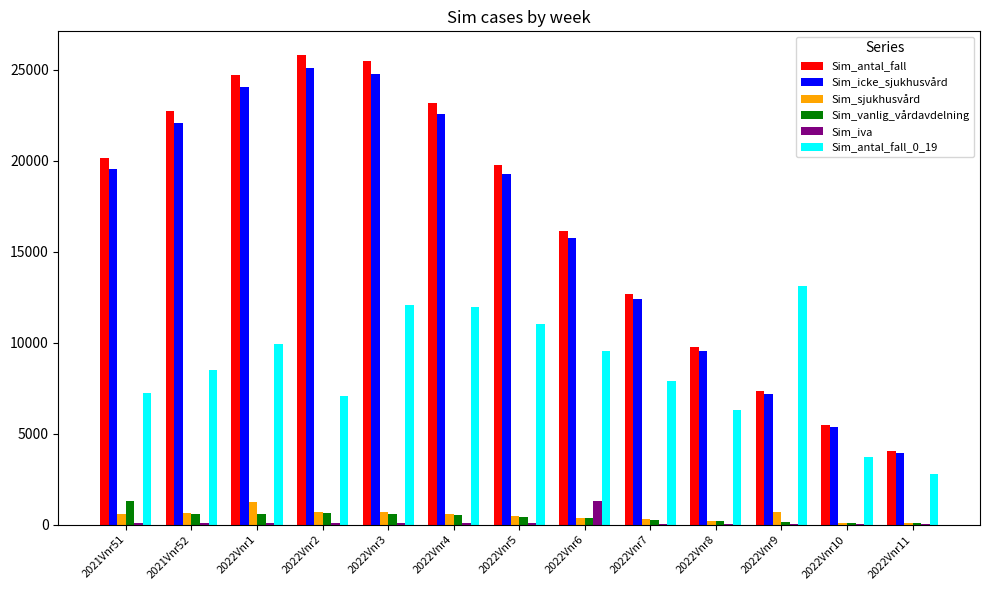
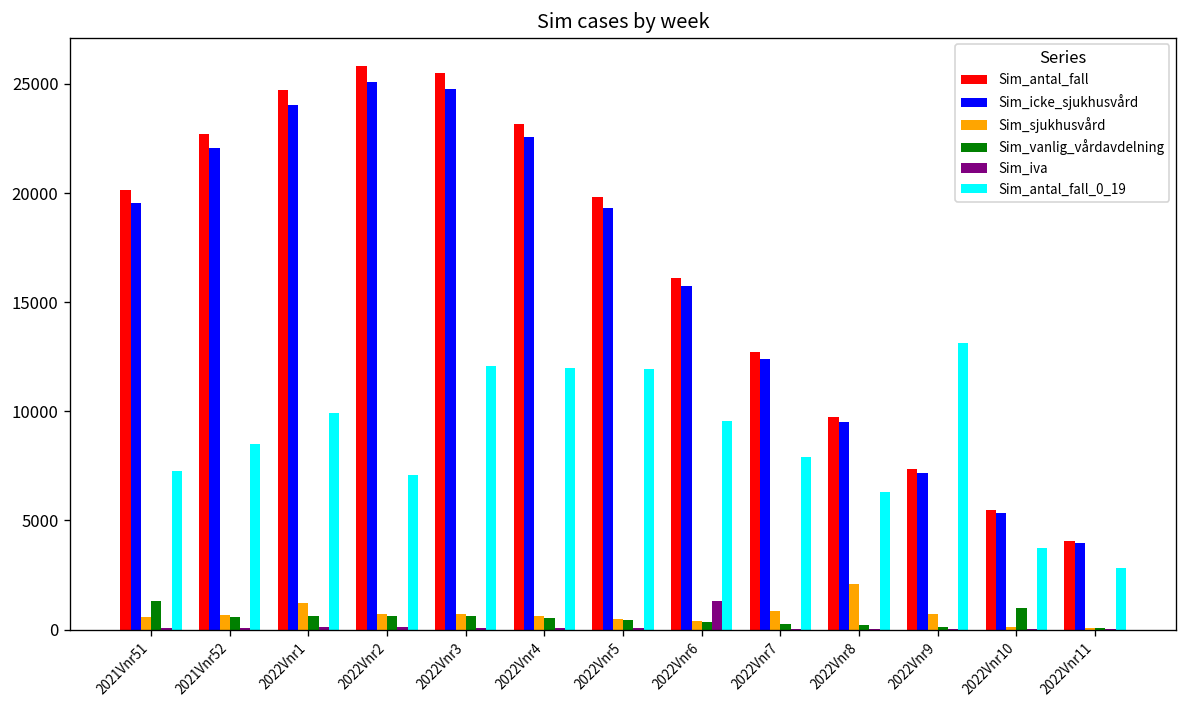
Sim_antal_fall_0_19, 2022Vnr5: 11000 -> 11900
Sim_sjukhusvård, 2022Vnr7: 300 -> 800
Sim_sjukhusvård, 2022Vnr8: 200 -> 2100
Sim_vanlig_vårdavdelning, 2022Vnr10: 100 -> 1000
